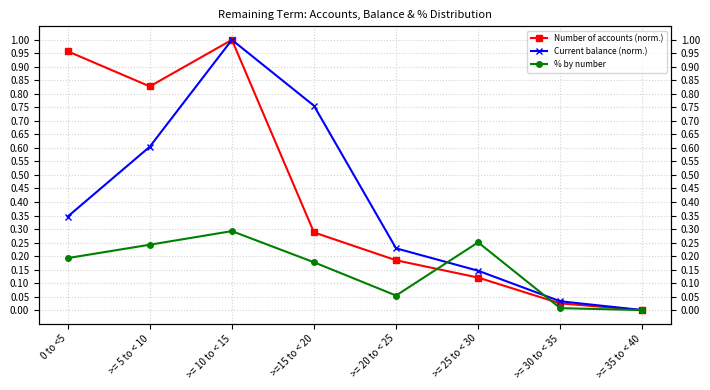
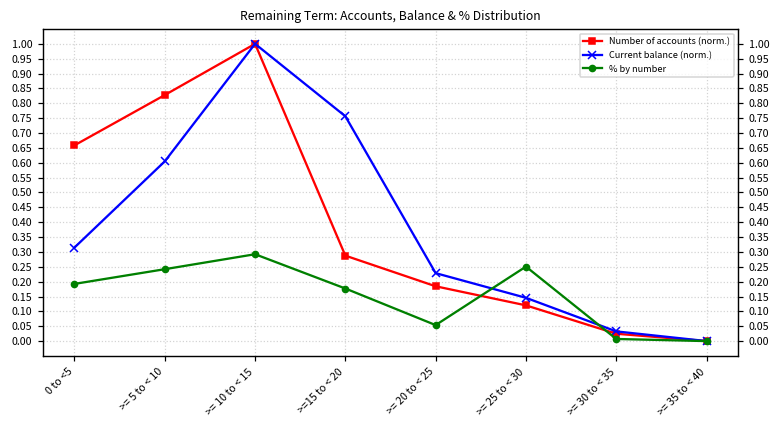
Number of accounts (norm.), 0 to <5: 0.96 -> 0.66
Current balance (norm.), 0 to <5: 0.35 -> 0.31
